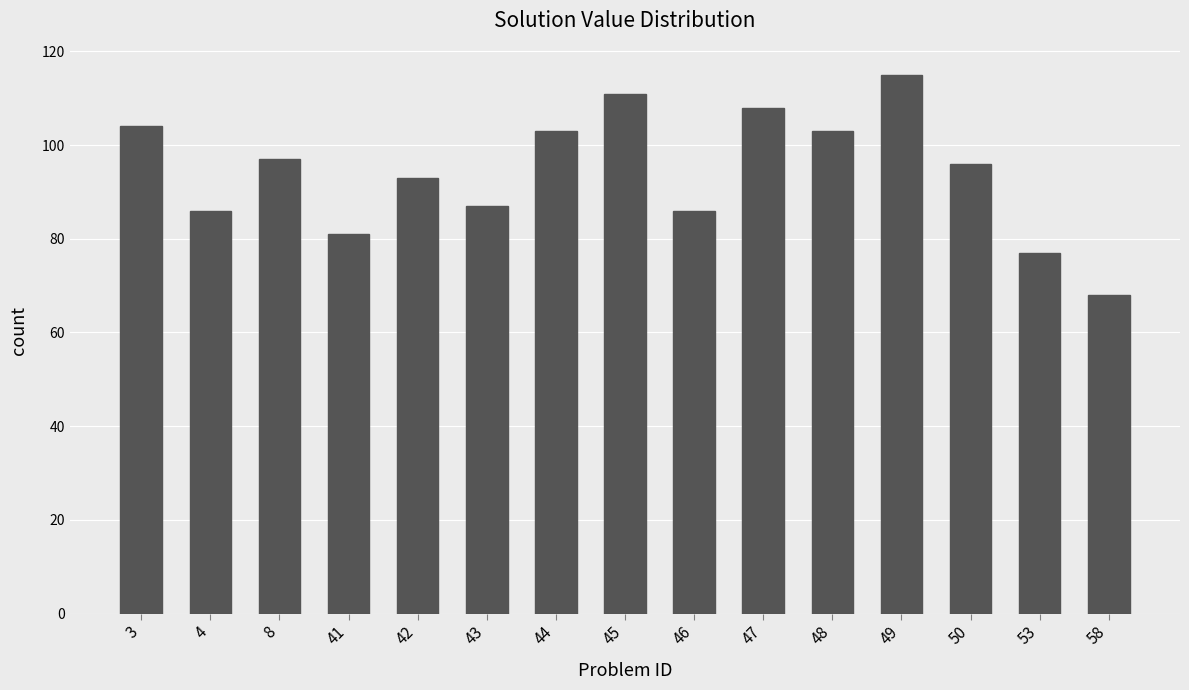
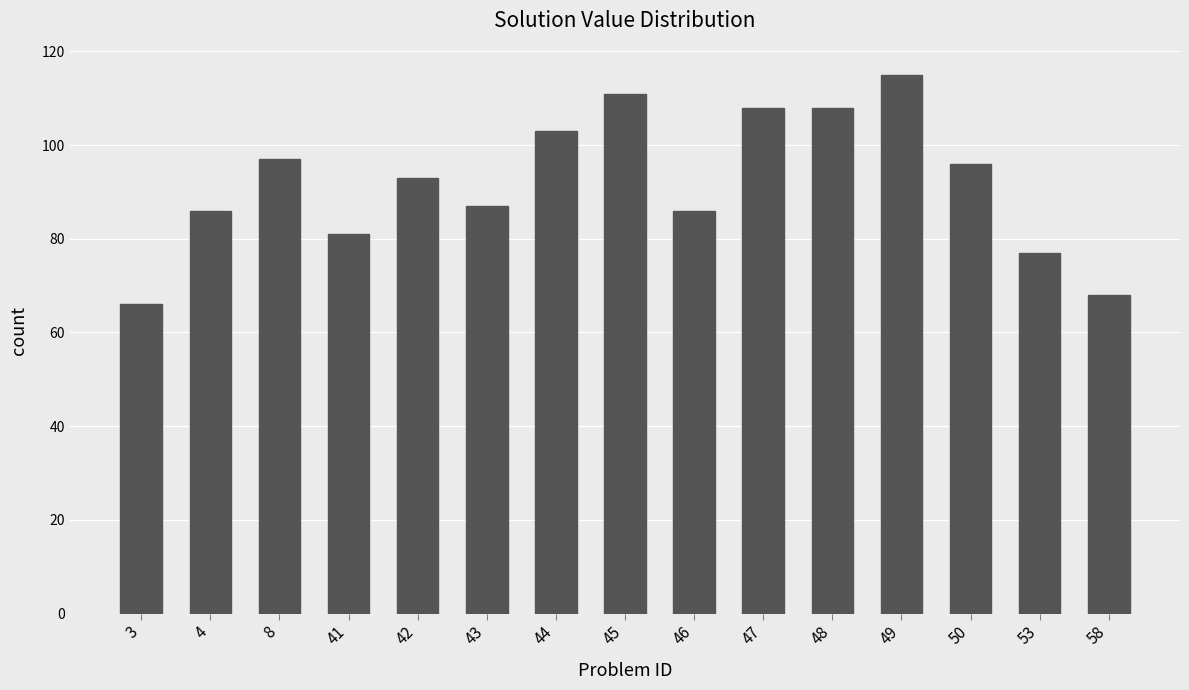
3: 104 -> 66
48: 103 -> 108
